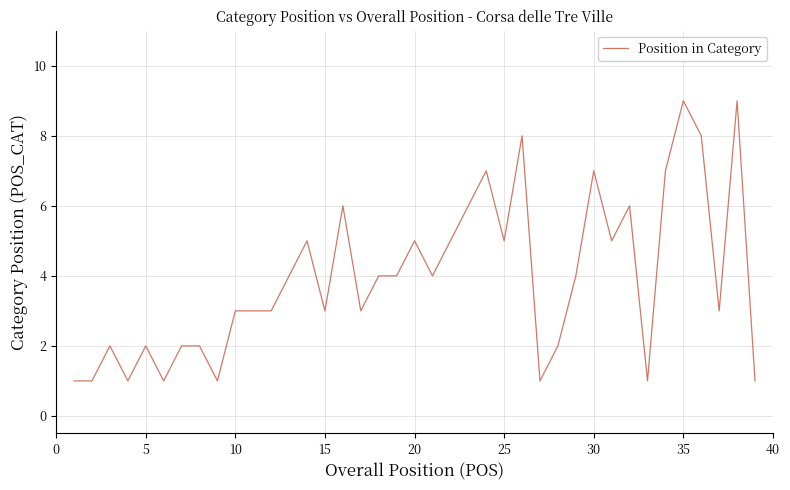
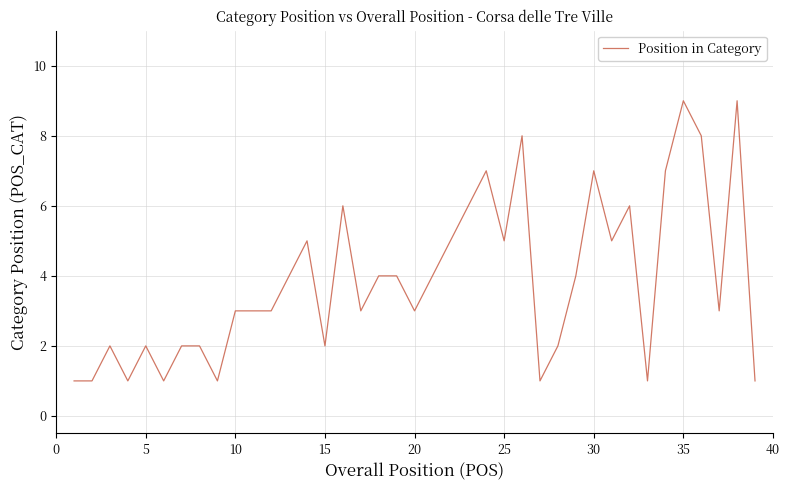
15: 3 -> 2
20: 5 -> 3
